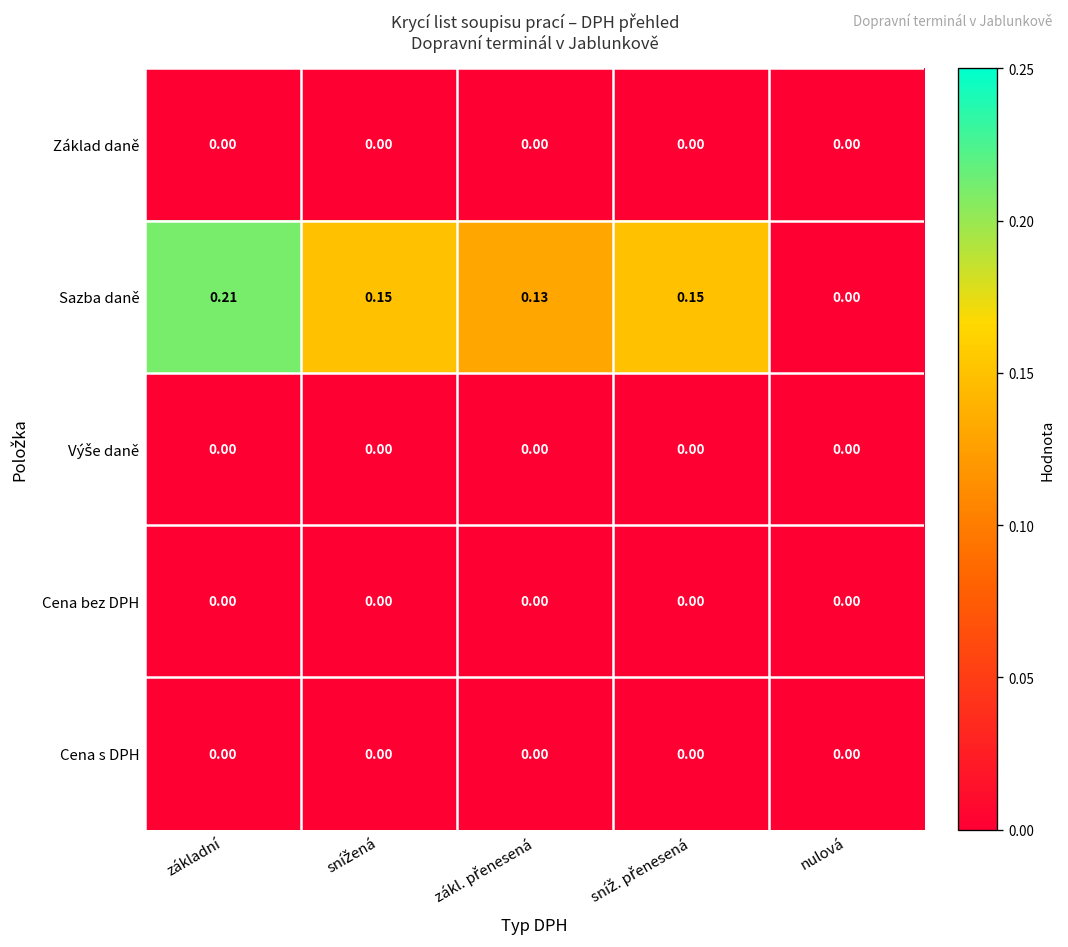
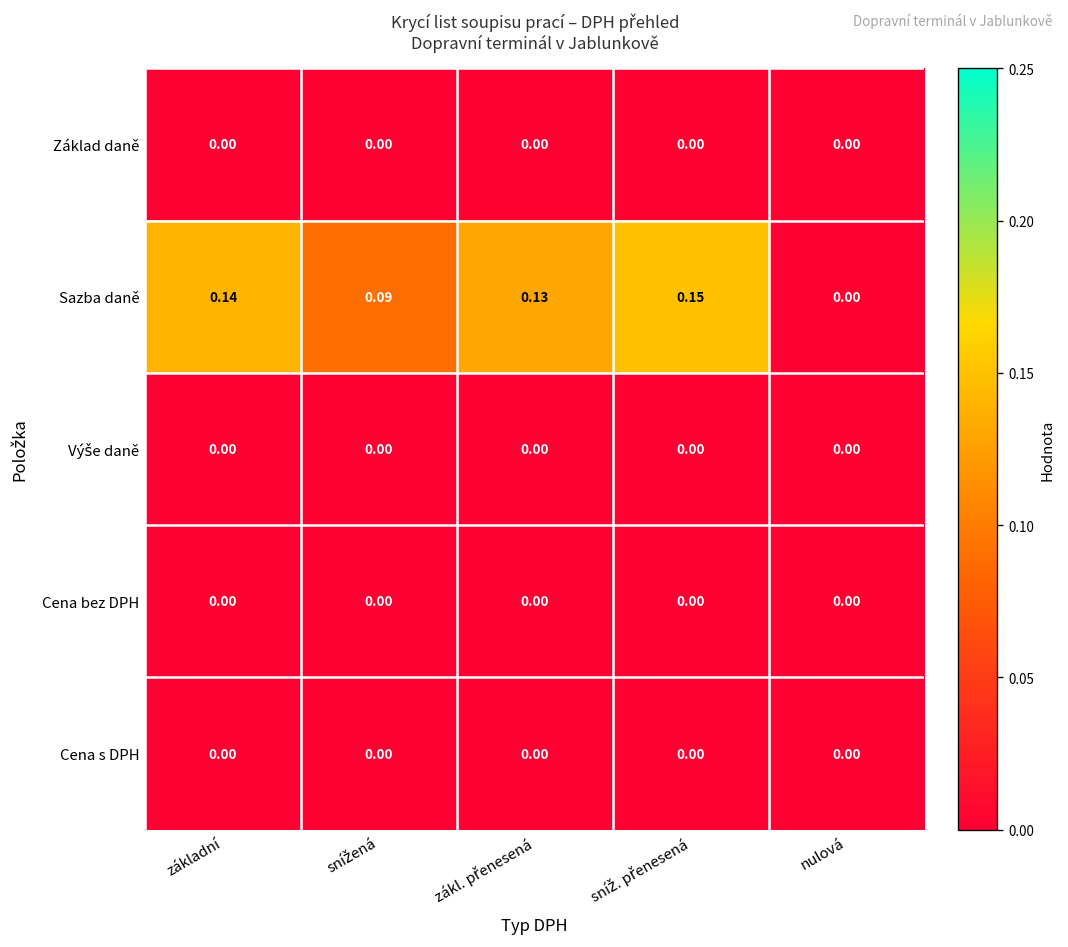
Sazba daně, základní: 0.21 -> 0.14
Sazba daně, snížená: 0.15 -> 0.09
